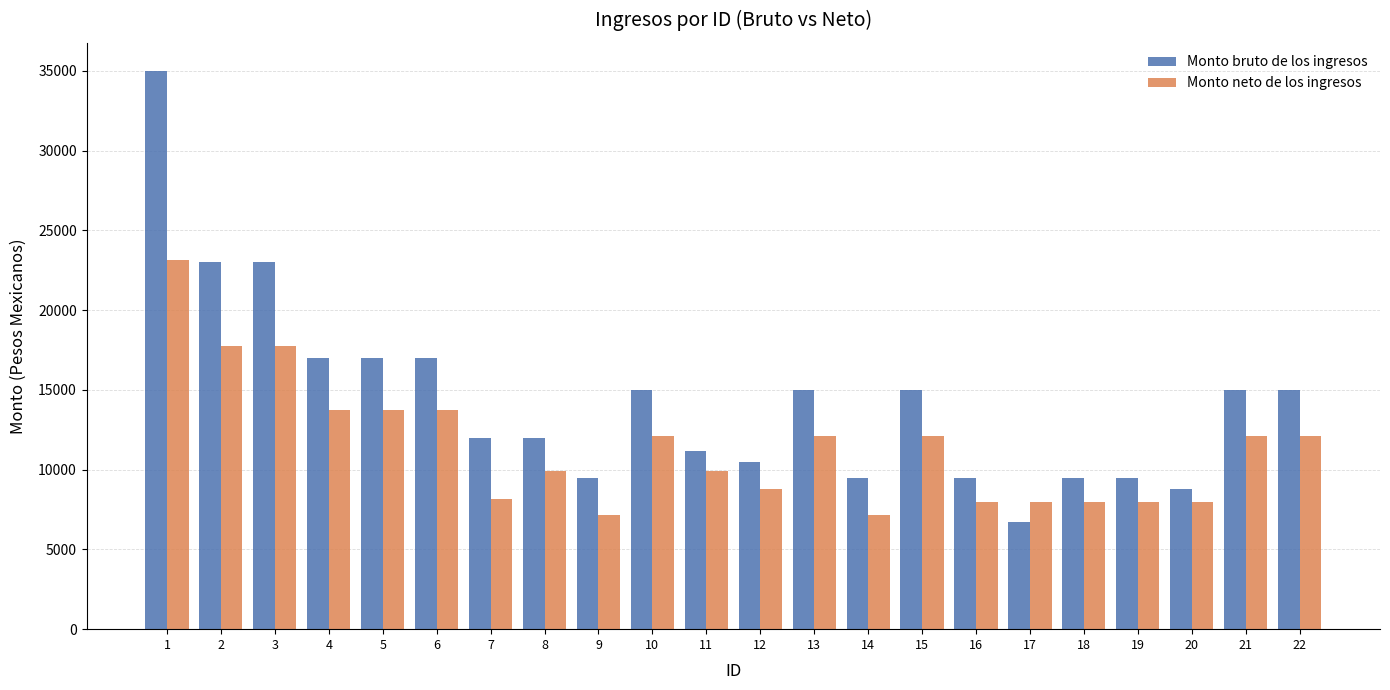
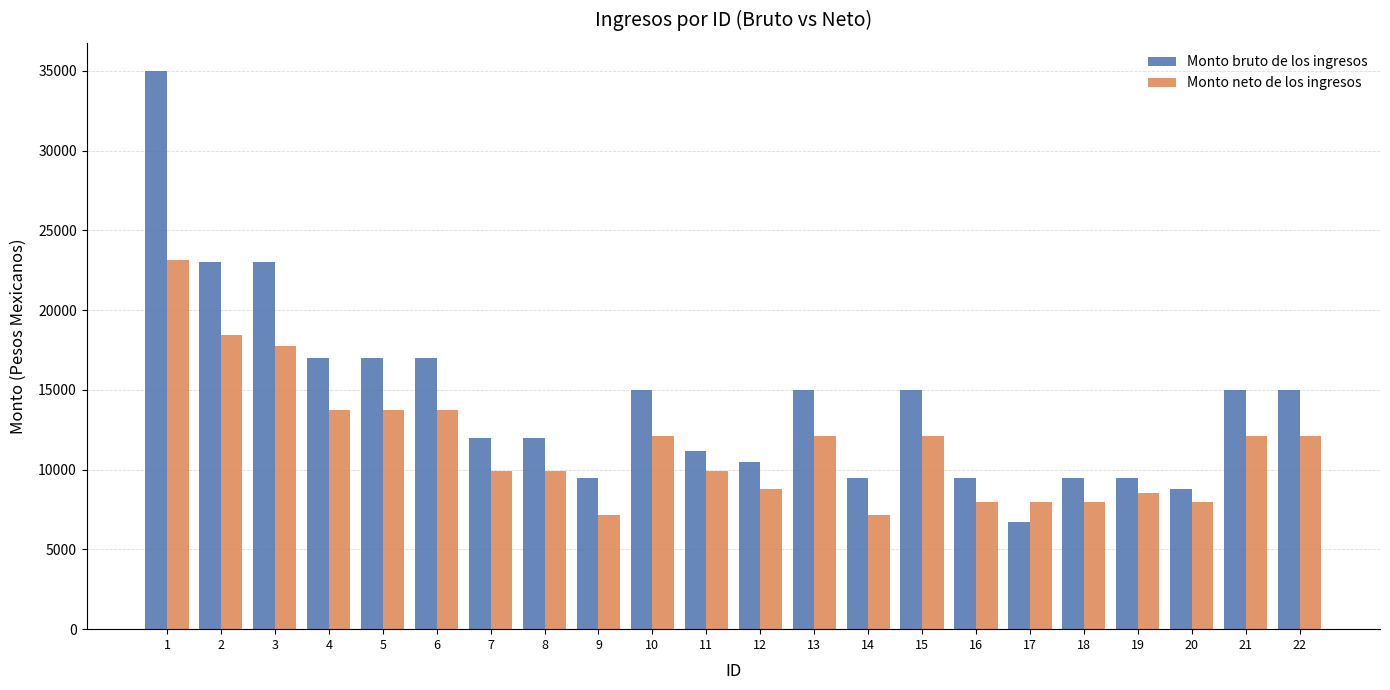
Monto neto de los ingresos, 2: 17800 -> 18400
Monto neto de los ingresos, 7: 8200 -> 9900
Monto neto de los ingresos, 19: 8000 -> 8500
